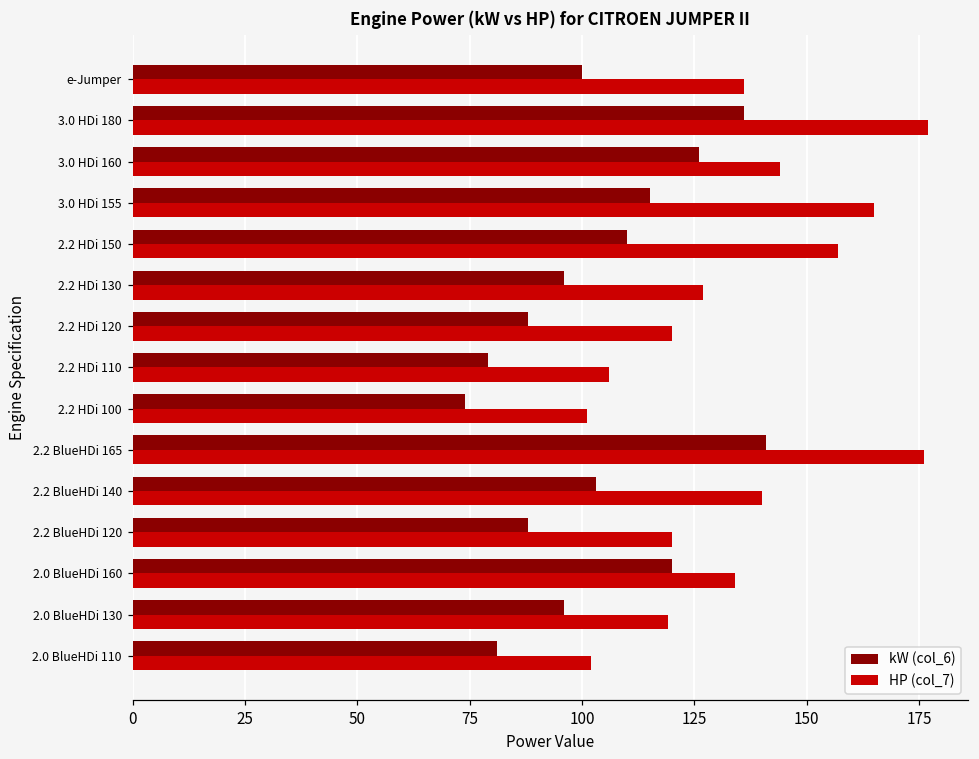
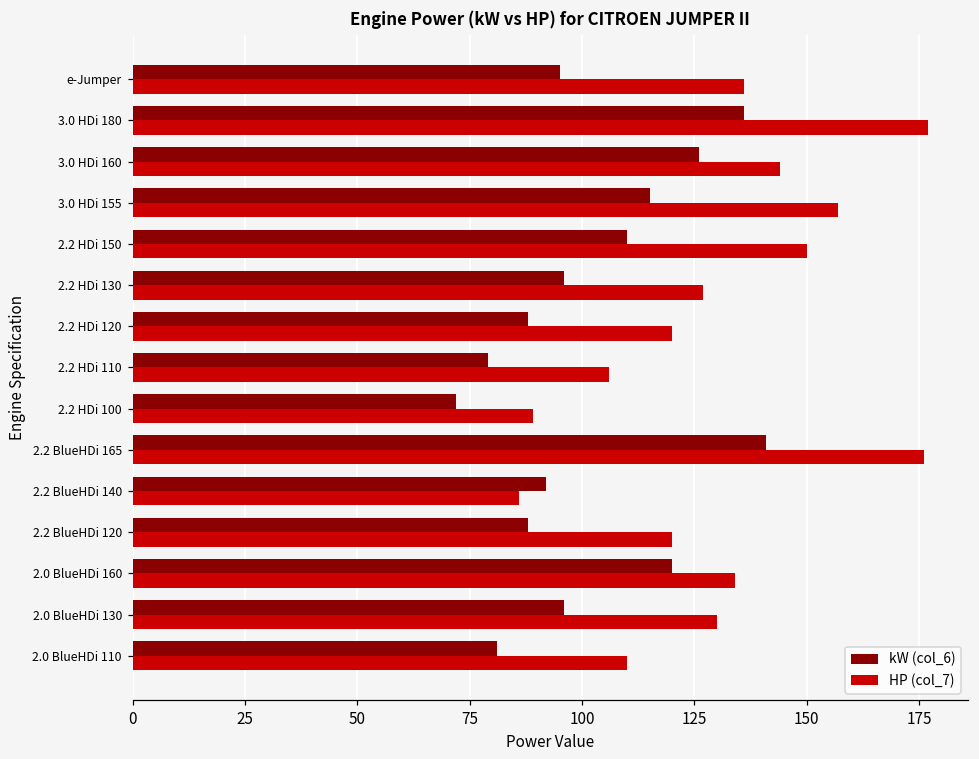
kW (col_6), e-Jumper: 100 -> 95
HP (col_7), 3.0 HDi 155: 165 -> 157
HP (col_7), 2.2 HDi 150: 157 -> 150
kW (col_6), 2.2 HDi 100: 74 -> 72
HP (col_7), 2.2 HDi 100: 101 -> 89
kW (col_6), 2.2 BlueHDi 140: 103 -> 92
HP (col_7), 2.2 BlueHDi 140: 140 -> 86
HP (col_7), 2.0 BlueHDi 130: 119 -> 130
HP (col_7), 2.0 BlueHDi 110: 102 -> 110
